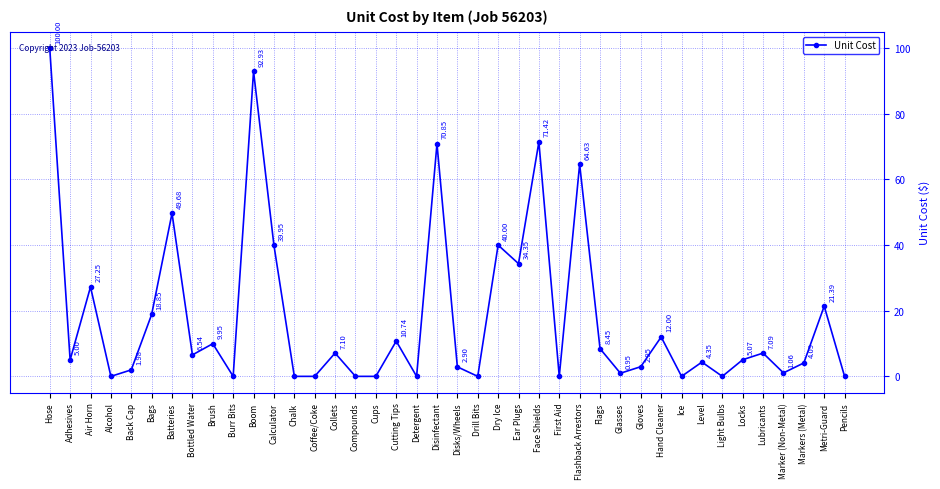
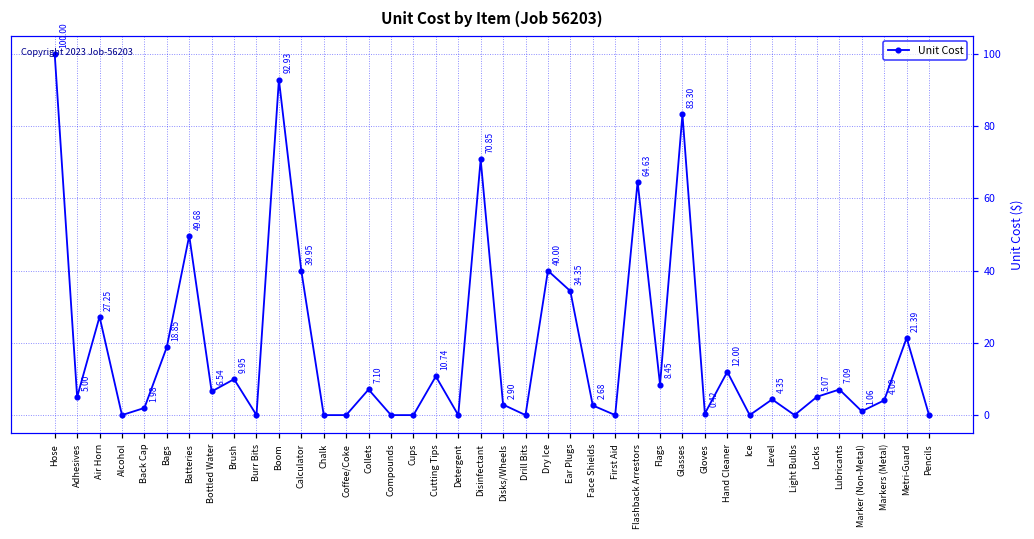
Face Shields: 71.42 -> 2.68
Glasses: 0.95 -> 83.30
Gloves: 2.95 -> 0.42
